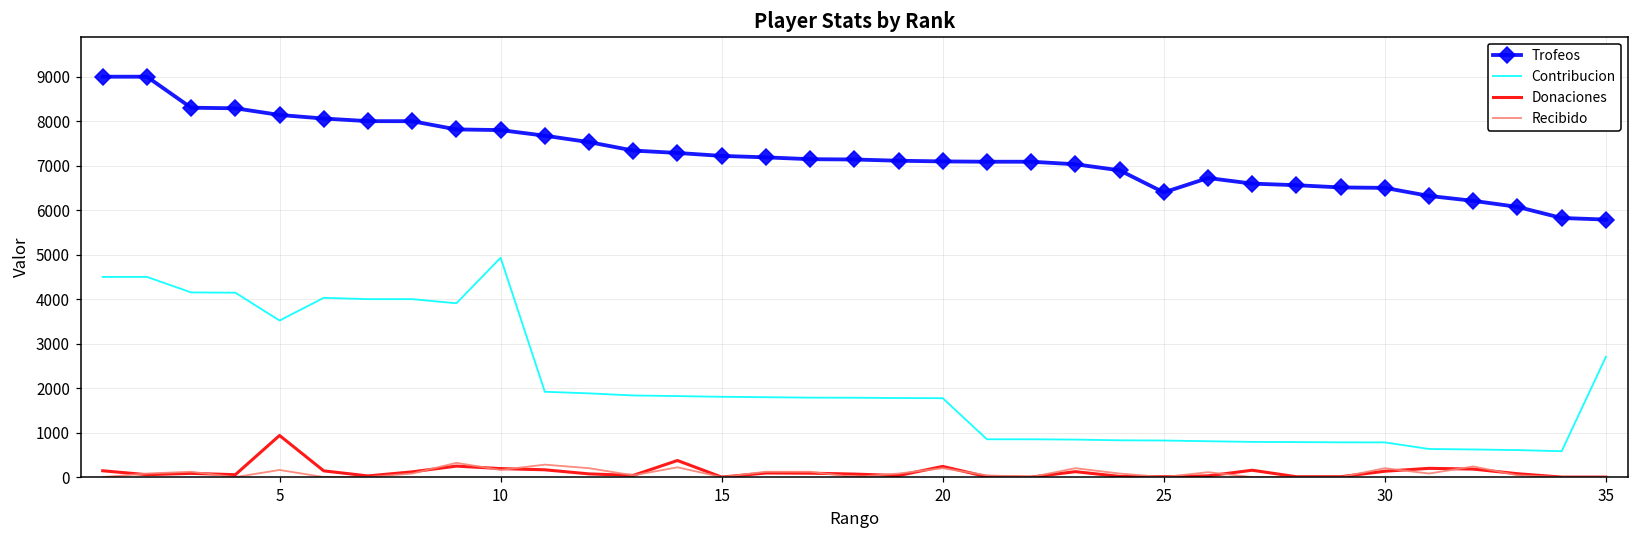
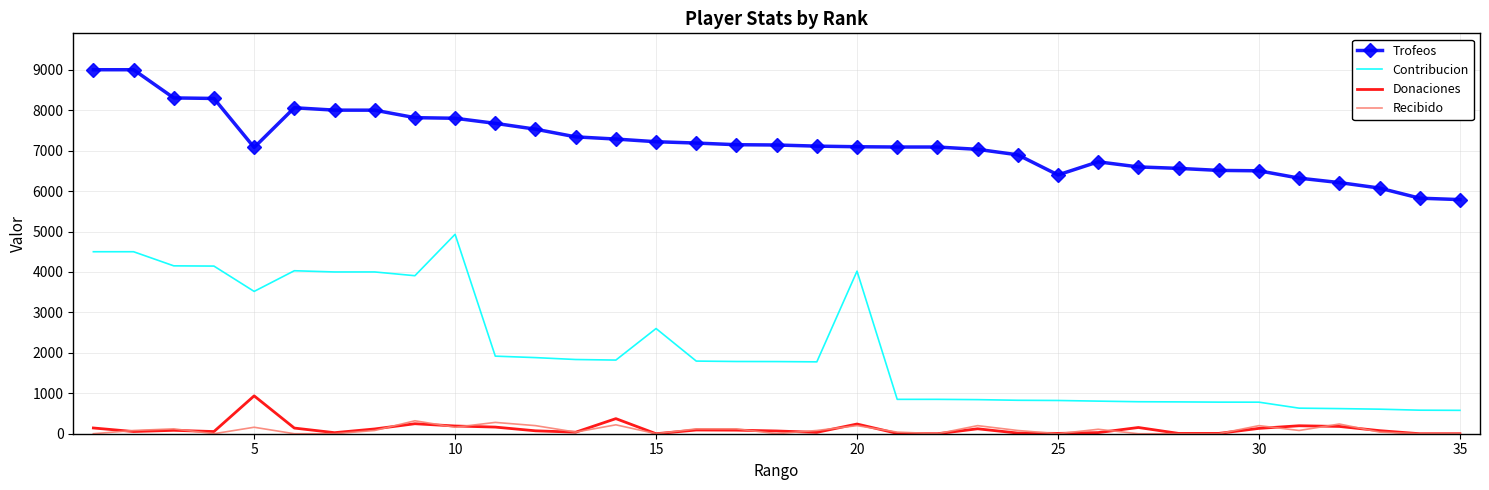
Trofeos, 5: 8100 -> 7100
Contribucion, 15: 1800 -> 2600
Contribucion, 20: 1800 -> 4000
Contribucion, 35: 2700 -> 600
